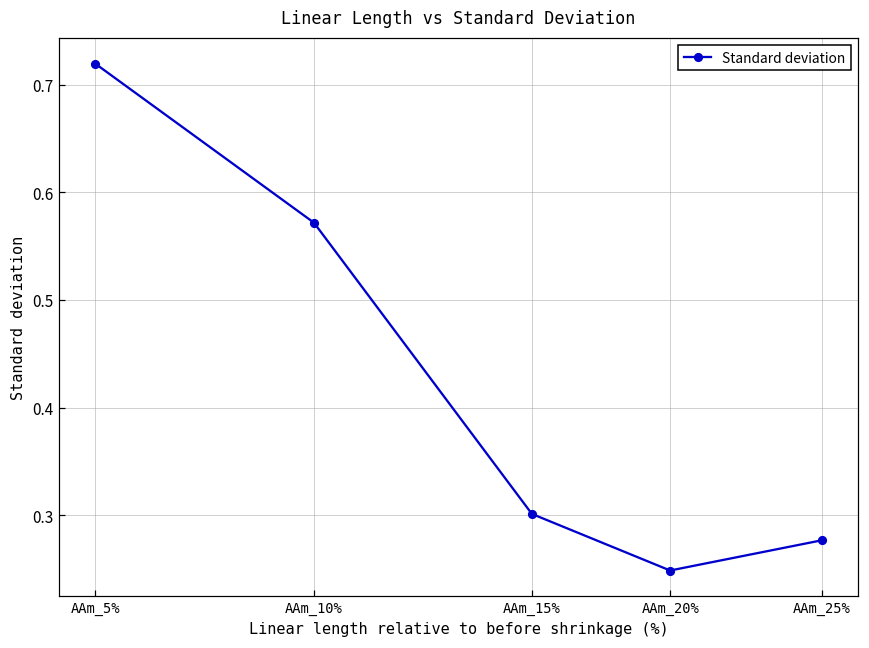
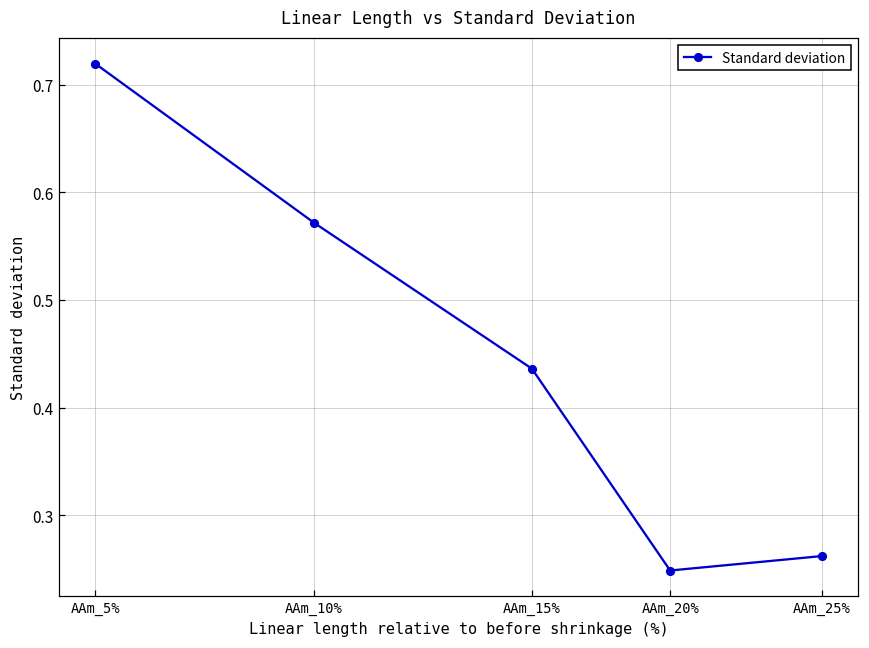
AAm_15%: 0.30 -> 0.44
AAm_25%: 0.28 -> 0.26
